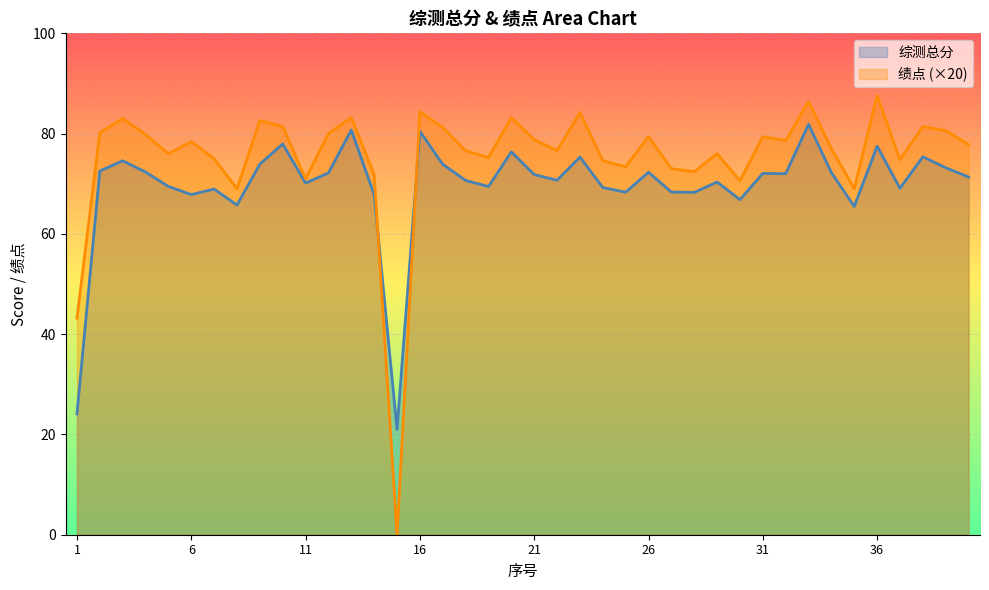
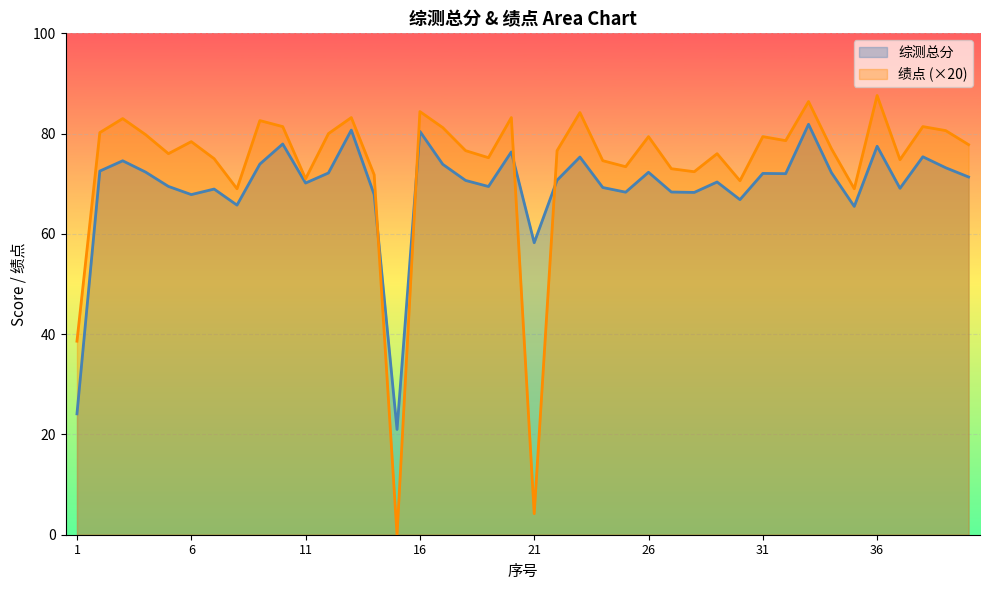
绩点 (×20), 1: 43 -> 39
综测总分, 21: 72 -> 58
绩点 (×20), 21: 79 -> 4
